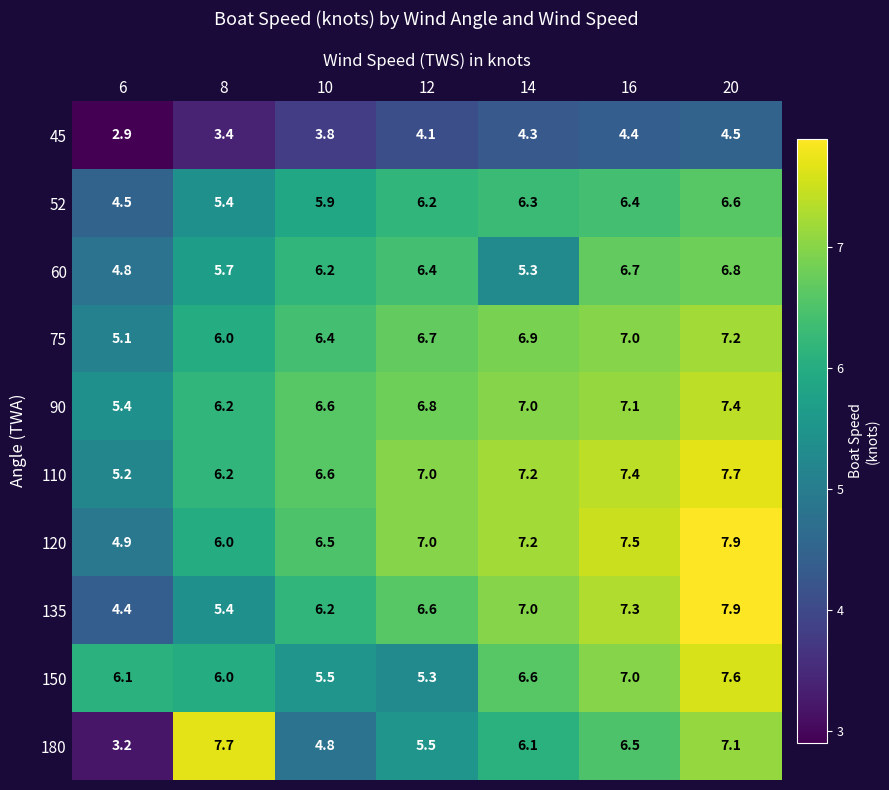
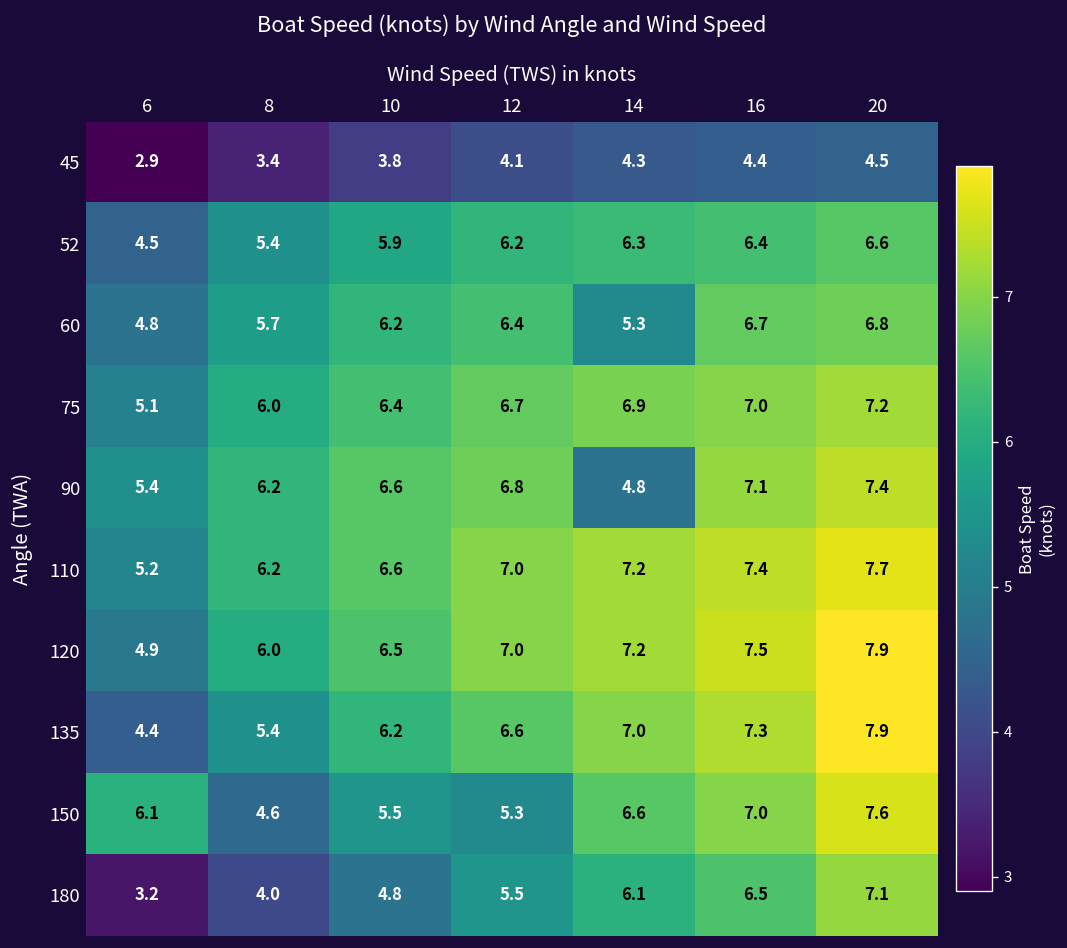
90, 14: 7.0 -> 4.8
150, 8: 6.0 -> 4.6
180, 8: 7.7 -> 4.0
